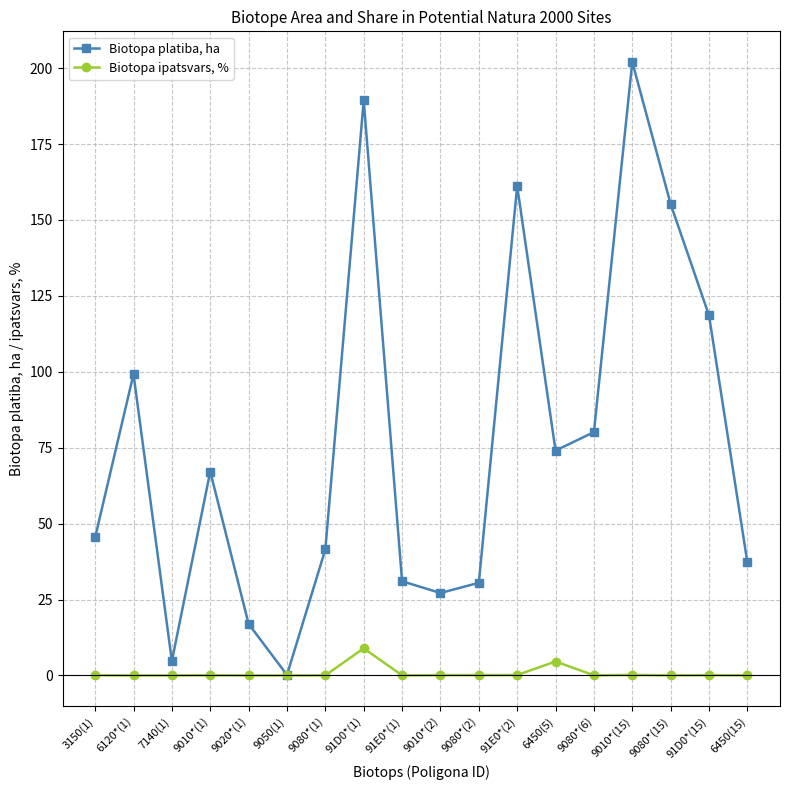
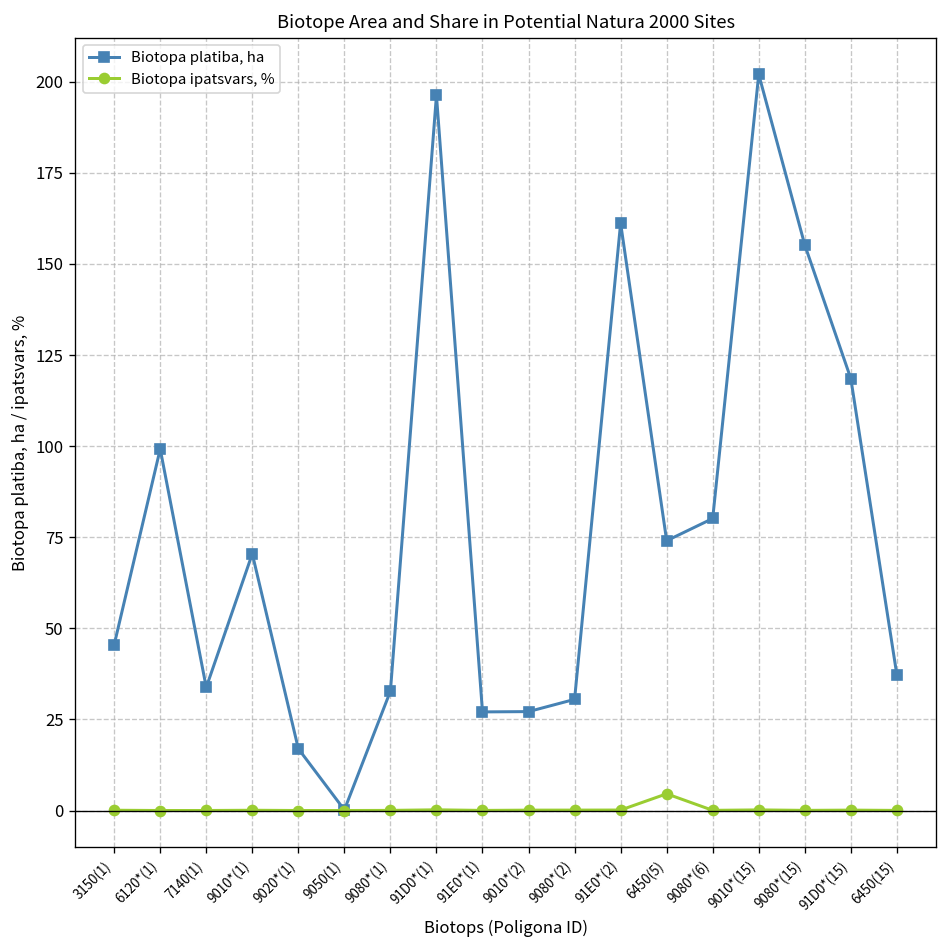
Biotopa platiba, ha, 7140(1): 5 -> 34
Biotopa platiba, ha, 9010*(1): 67 -> 70
Biotopa platiba, ha, 9080*(1): 42 -> 33
Biotopa platiba, ha, 91D0*(1): 189 -> 196
Biotopa ipatsvars, %, 91D0*(1): 9 -> 0
Biotopa platiba, ha, 91E0*(1): 31 -> 27
